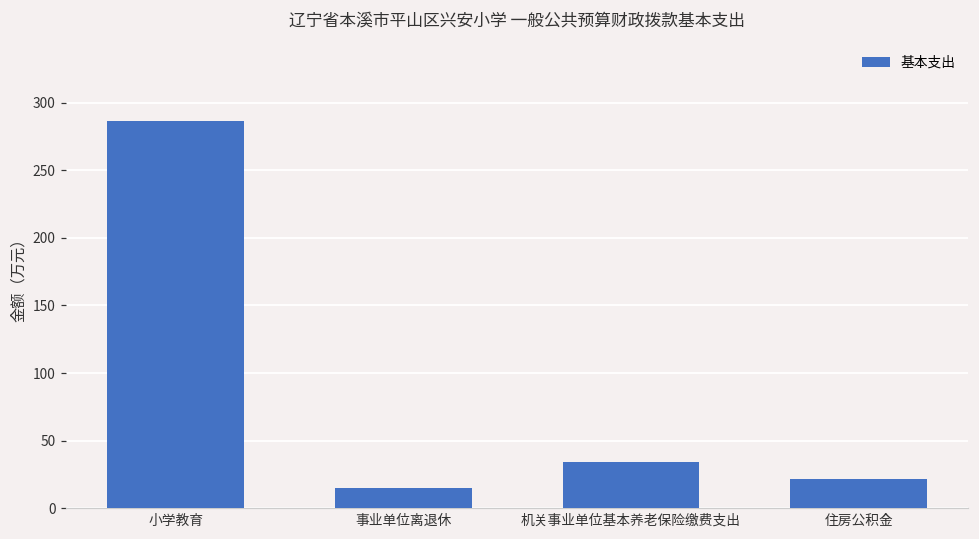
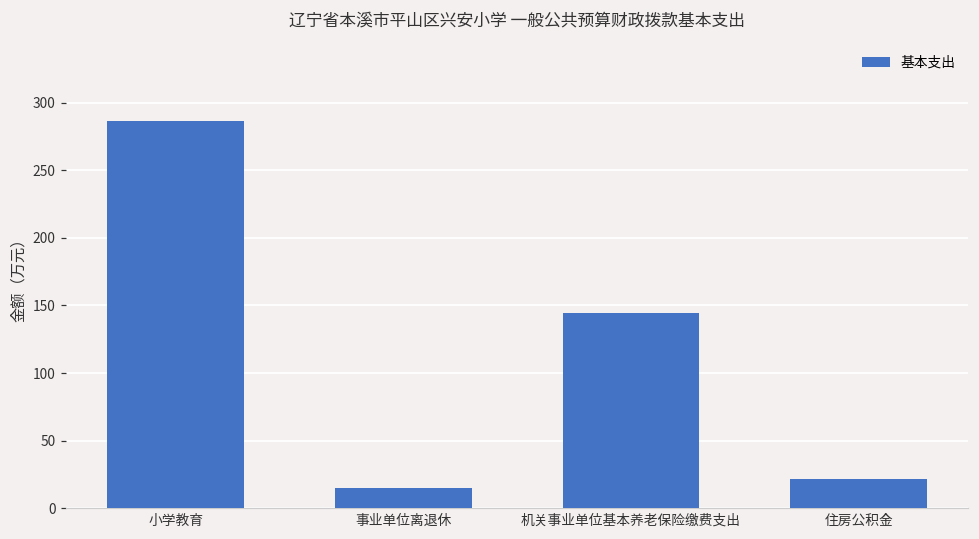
机关事业单位基本养老保险缴费支出: 35 -> 144
